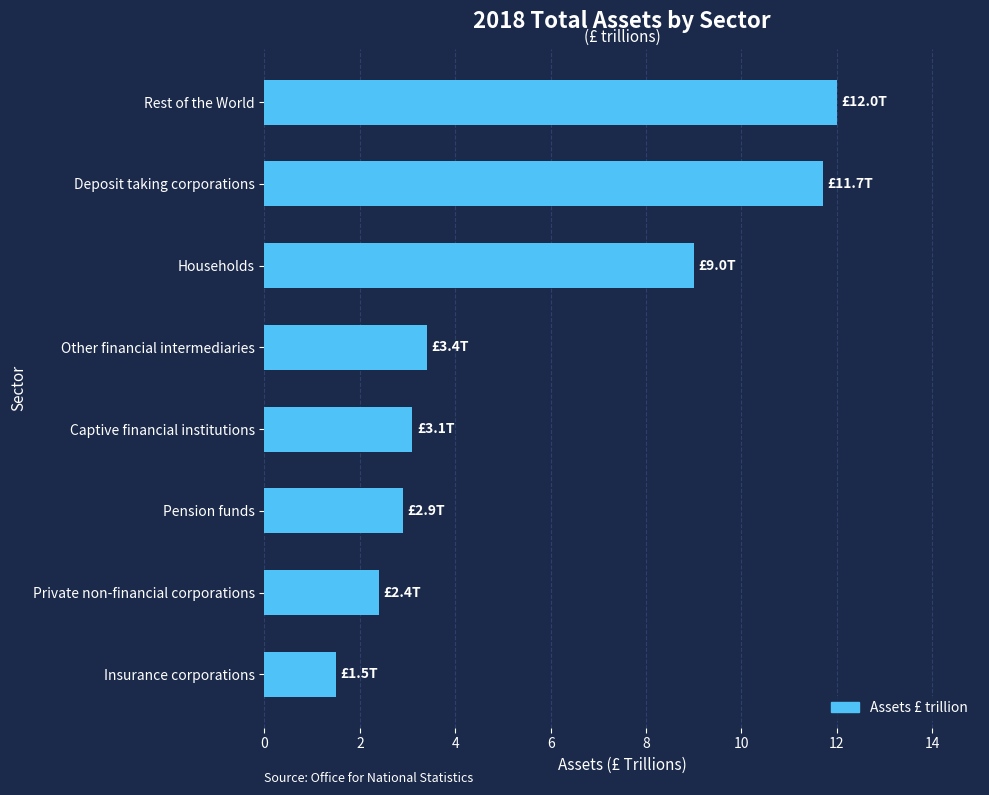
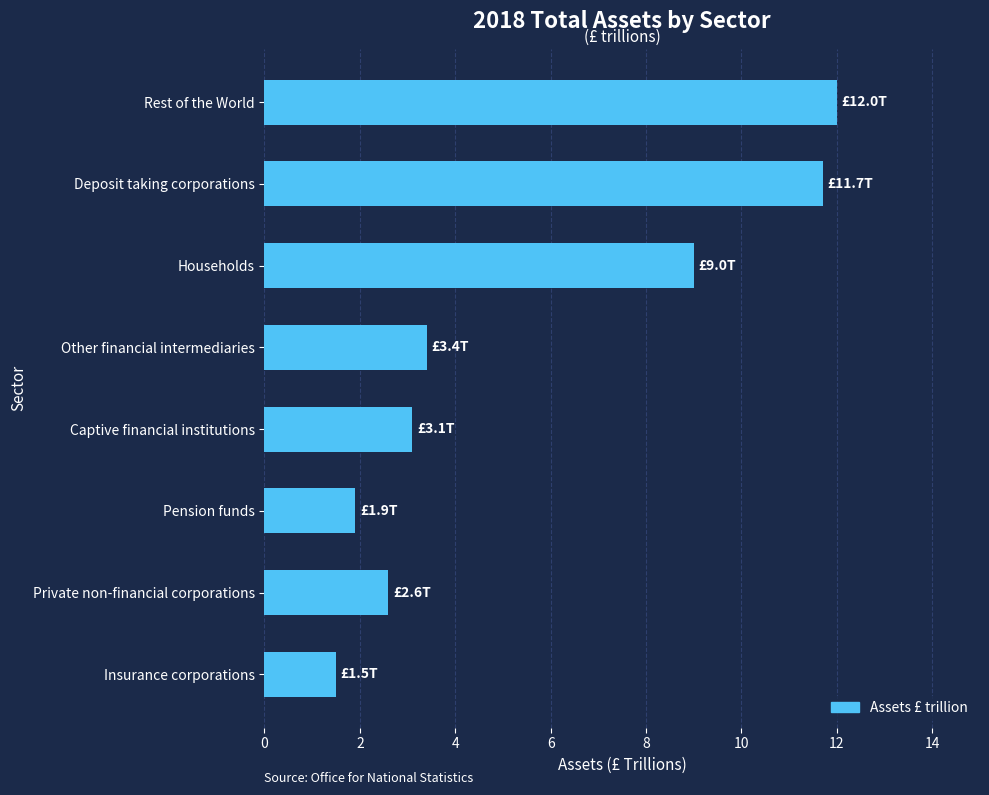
Pension funds: £2.9T -> £1.9T
Private non-financial corporations: £2.4T -> £2.6T
